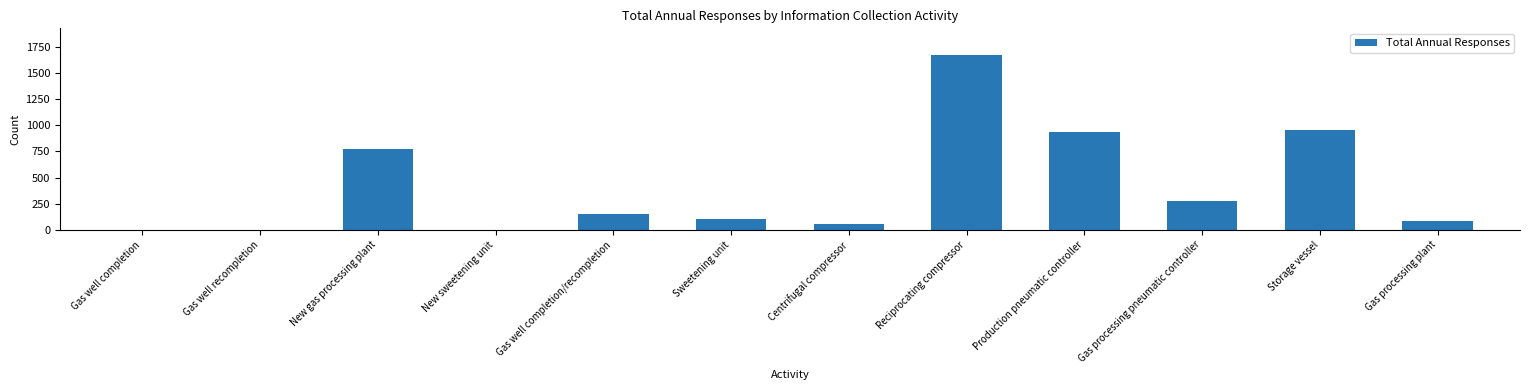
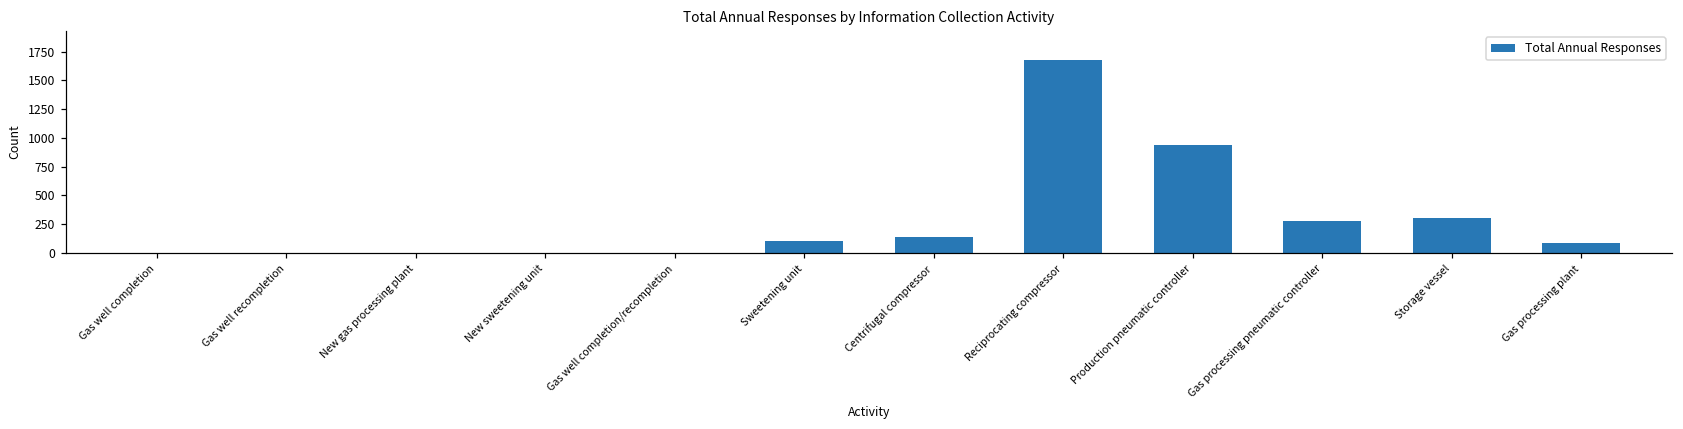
New gas processing plant: 770 -> 0
Gas well completion/recompletion: 150 -> 0
Centrifugal compressor: 50 -> 140
Storage vessel: 950 -> 300
